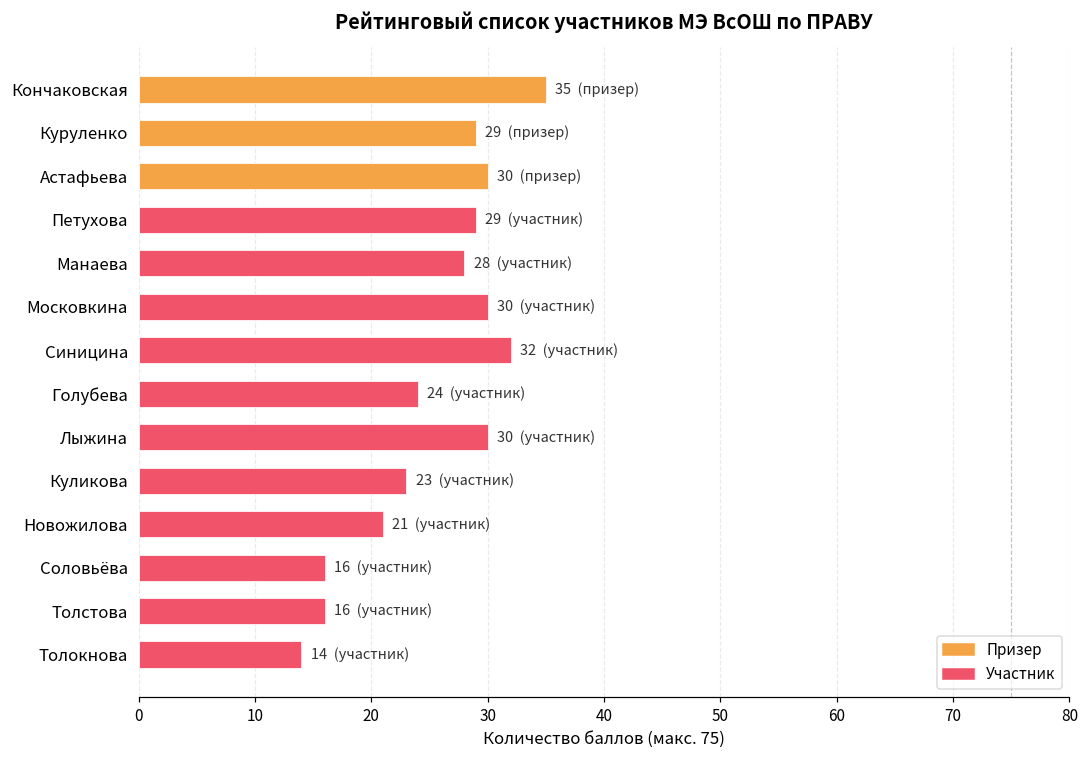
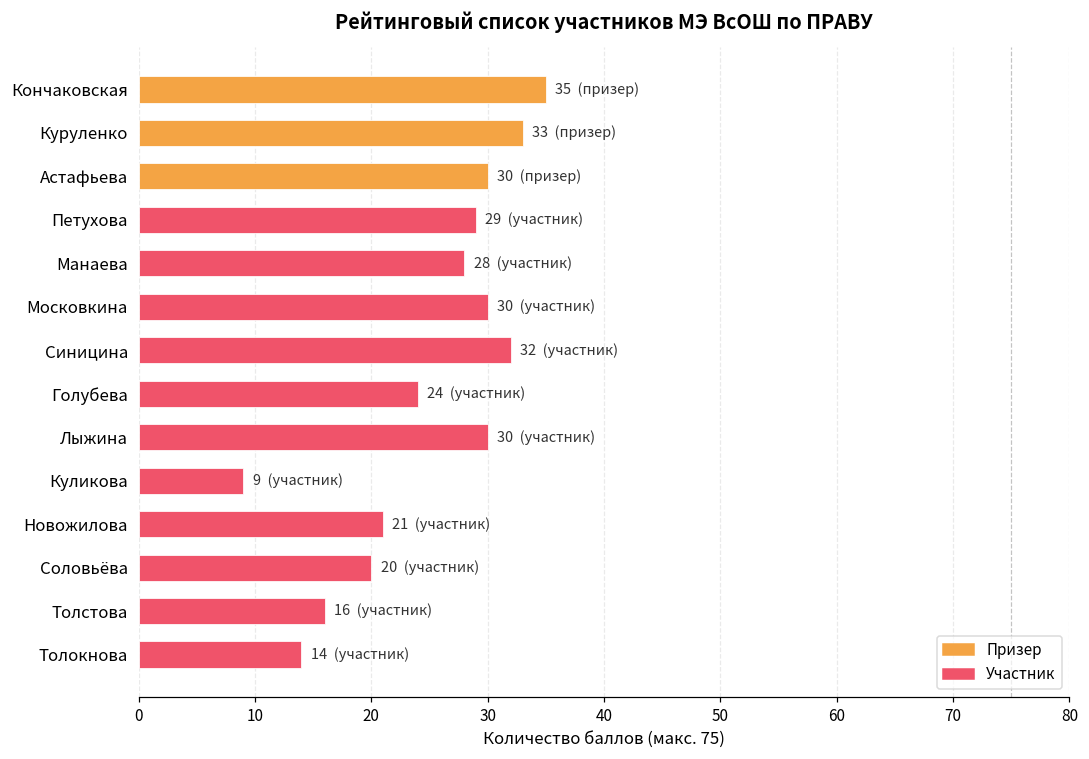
Куруленко: 29 -> 33
Куликова: 23 -> 9
Соловьёва: 16 -> 20
